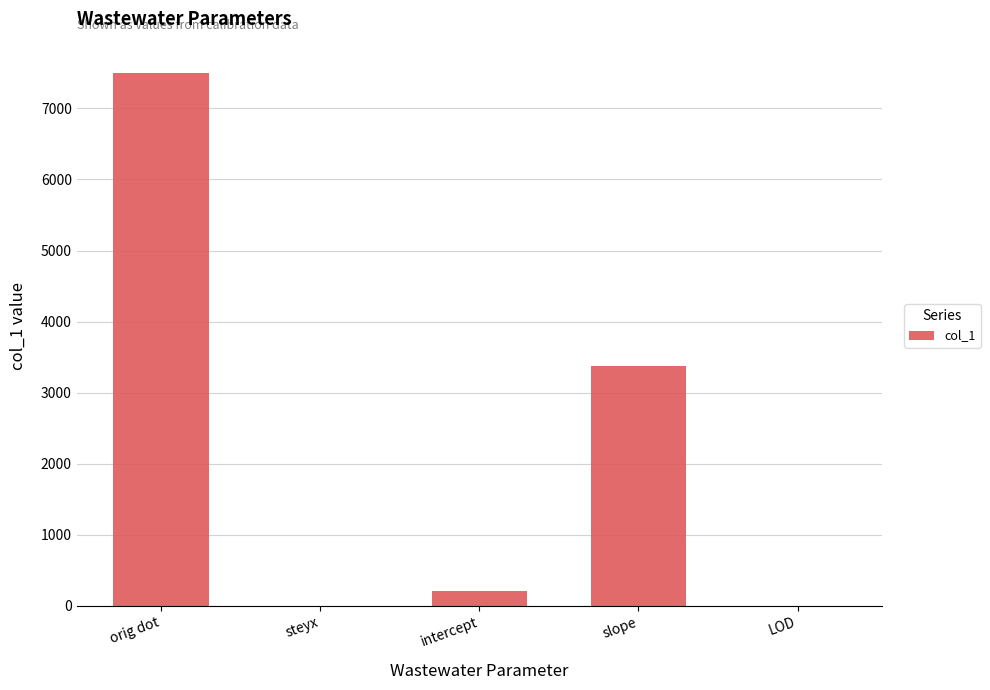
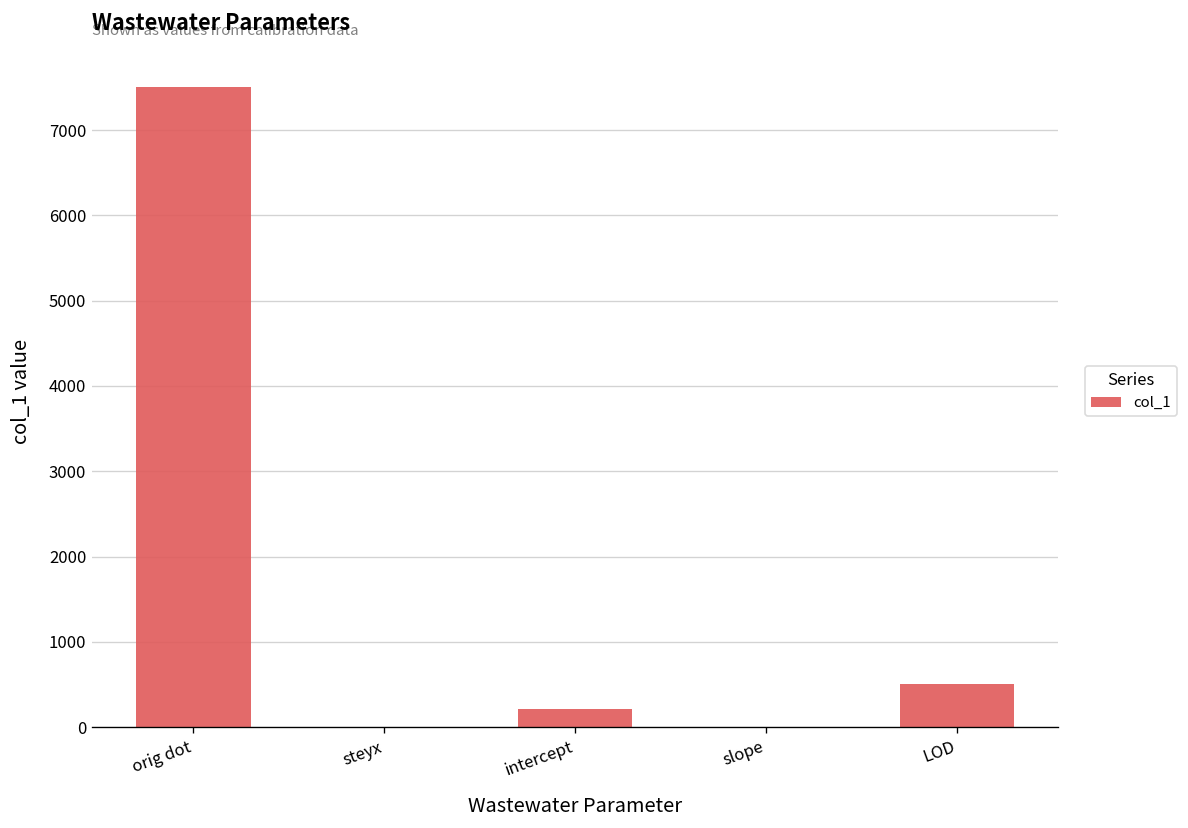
slope: 3400 -> 0
LOD: 0 -> 500
